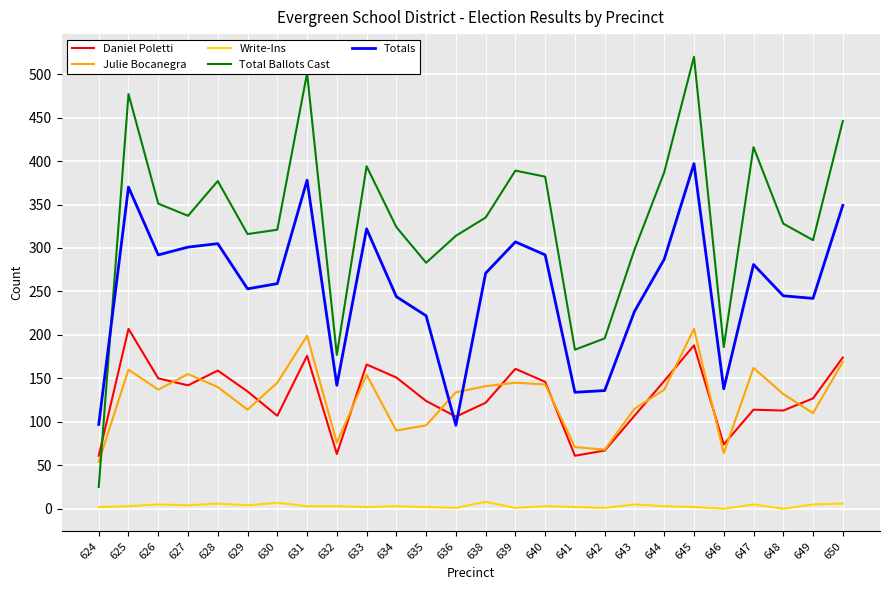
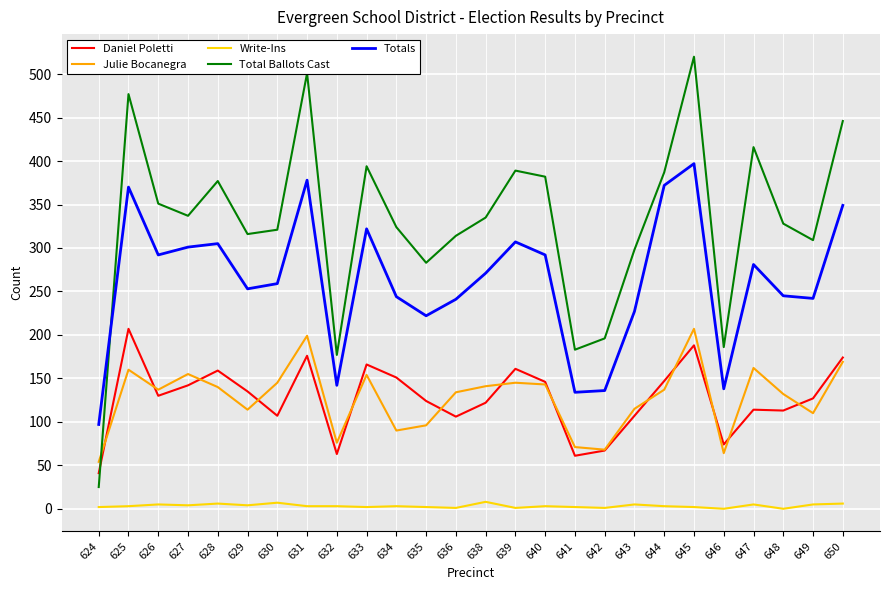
Daniel Poletti, 624: 60 -> 40
Daniel Poletti, 626: 150 -> 130
Totals, 636: 100 -> 240
Totals, 644: 290 -> 370
